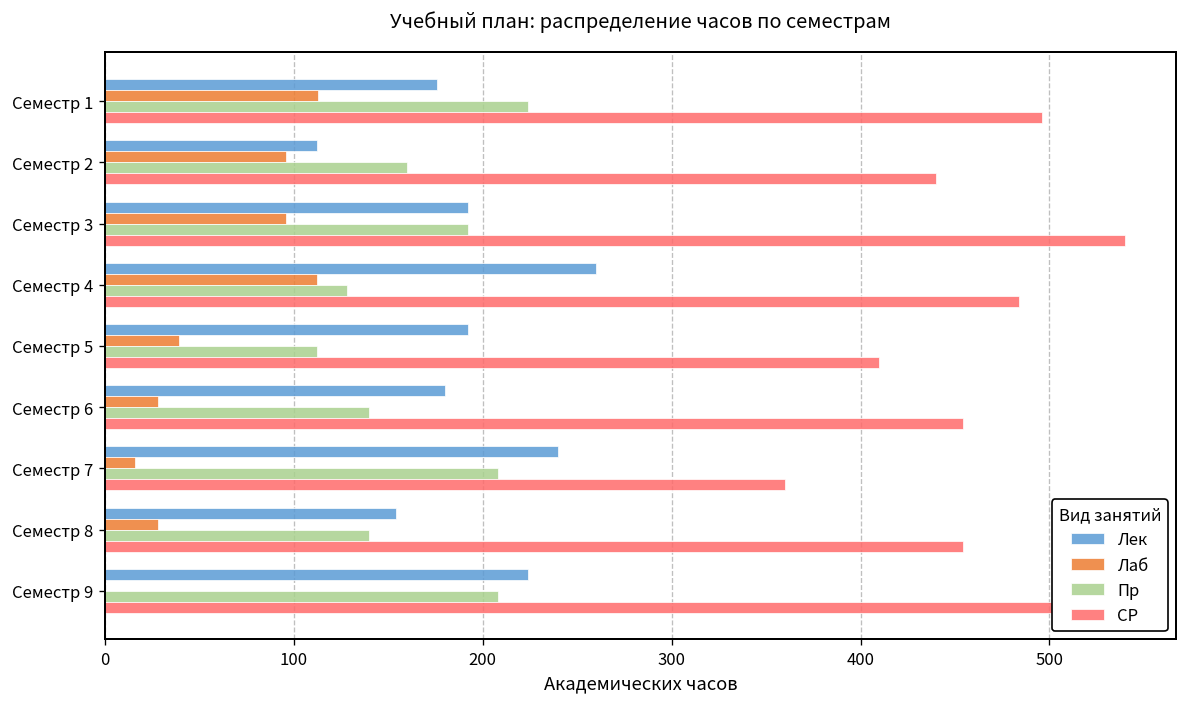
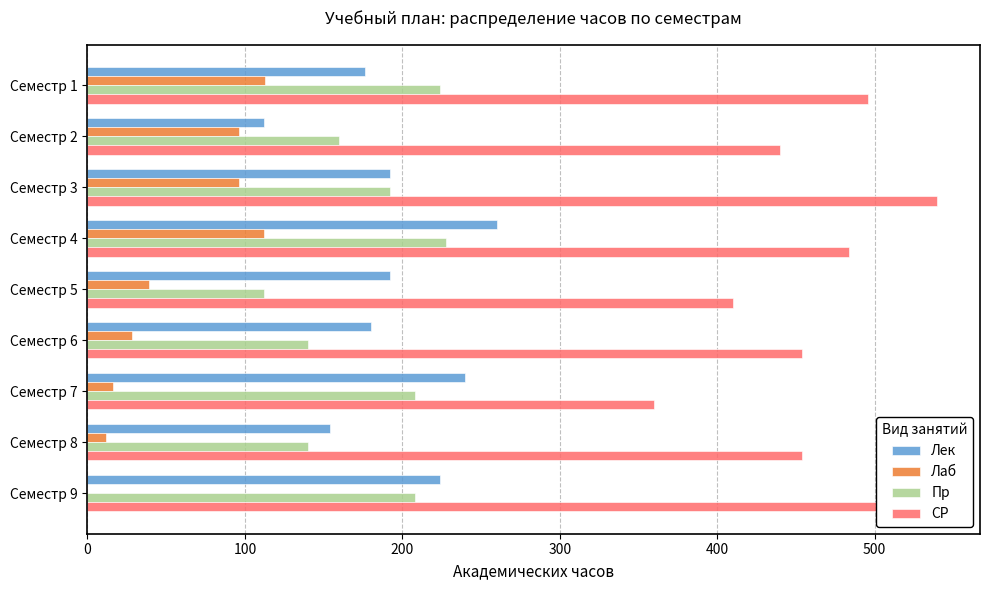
Пр, Семестр 4: 128 -> 228
Лаб, Семестр 8: 28 -> 12
